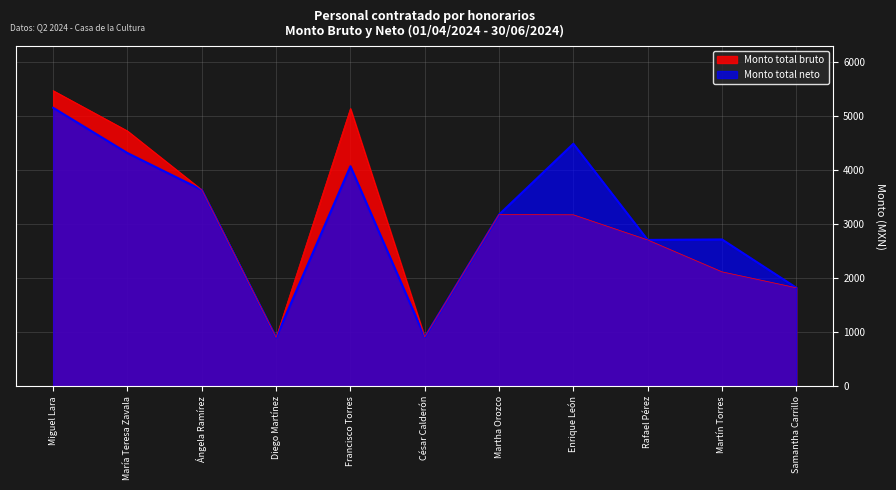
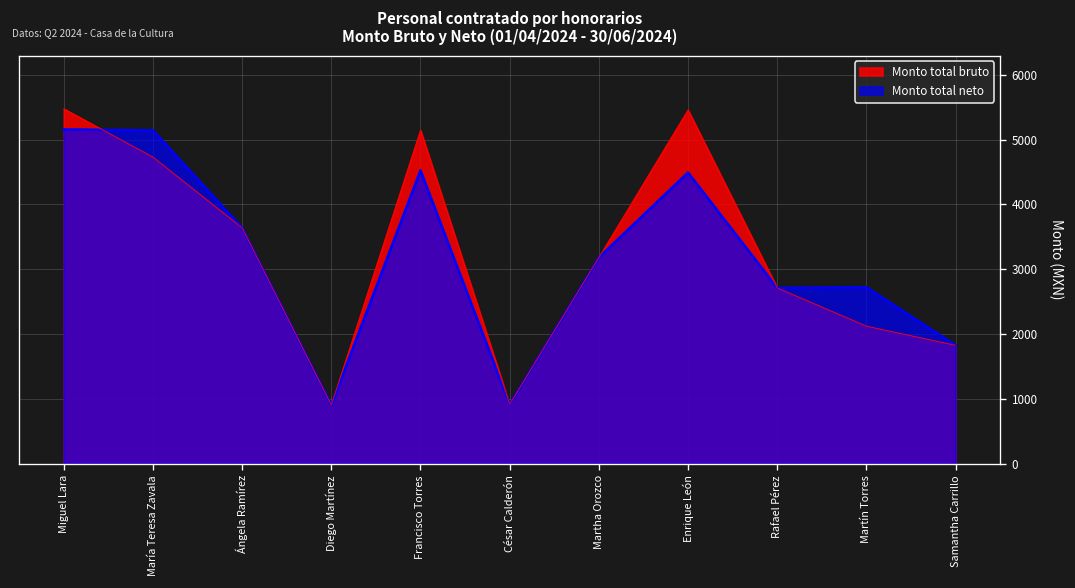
Monto total neto, María Teresa Zavala: 4300 -> 5100
Monto total neto, Francisco Torres: 4100 -> 4500
Monto total bruto, Enrique León: 3200 -> 5500
